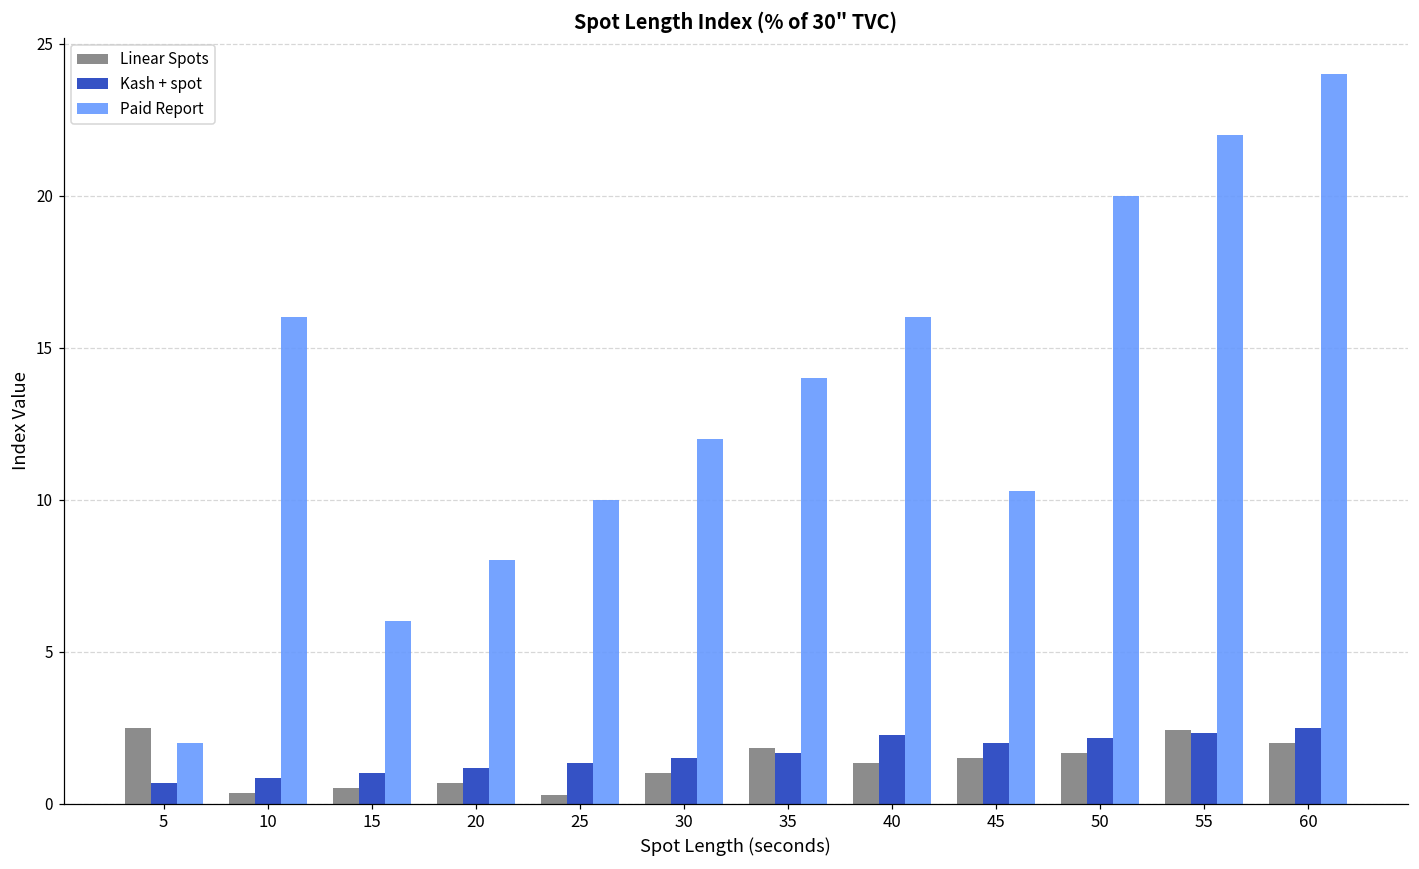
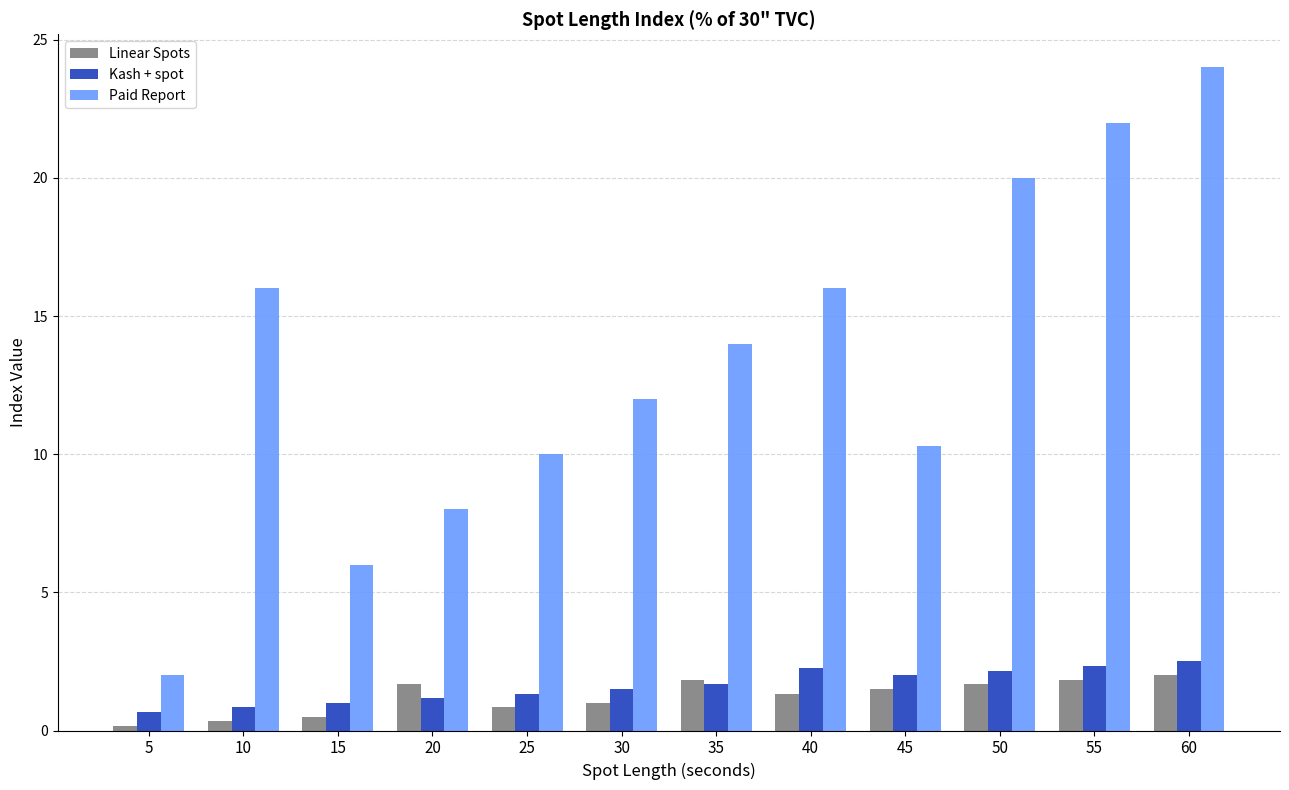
Linear Spots, 5: 2.5 -> 0.2
Linear Spots, 20: 0.7 -> 1.7
Linear Spots, 25: 0.3 -> 0.8
Linear Spots, 55: 2.4 -> 1.8
